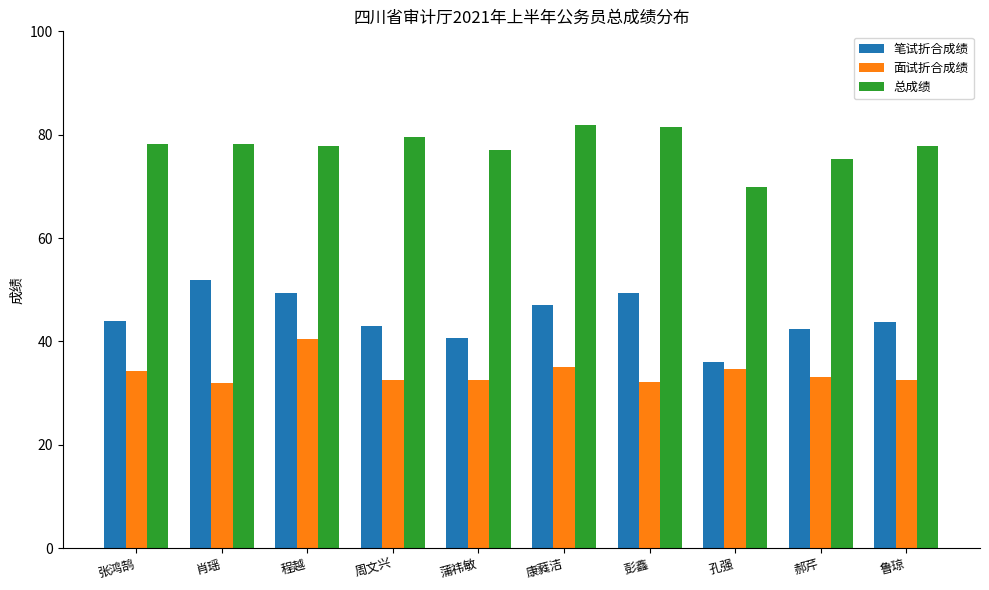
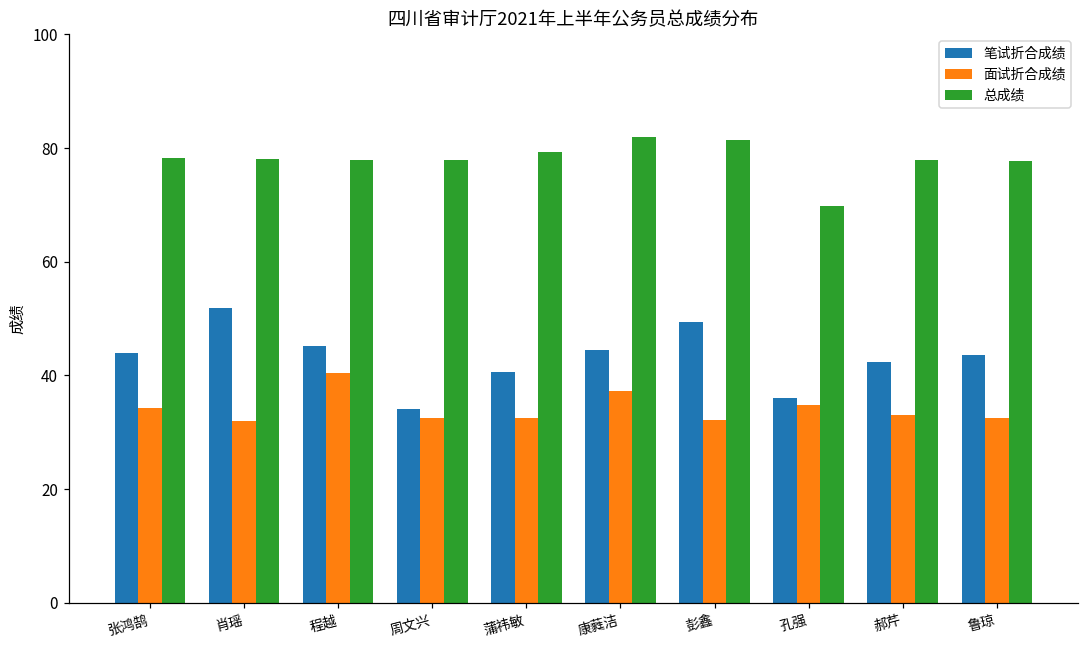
笔试折合成绩, 程越: 49 -> 45
笔试折合成绩, 周文兴: 43 -> 34
总成绩, 周文兴: 80 -> 78
总成绩, 蒲祎敏: 77 -> 79
笔试折合成绩, 康蕤洁: 47 -> 45
面试折合成绩, 康蕤洁: 35 -> 37
总成绩, 郝芹: 75 -> 78
